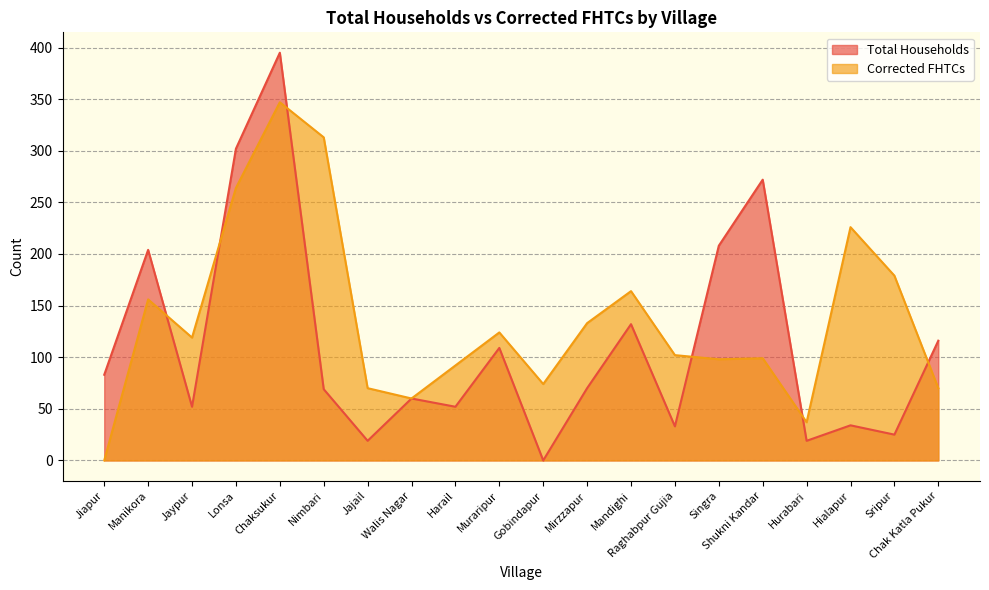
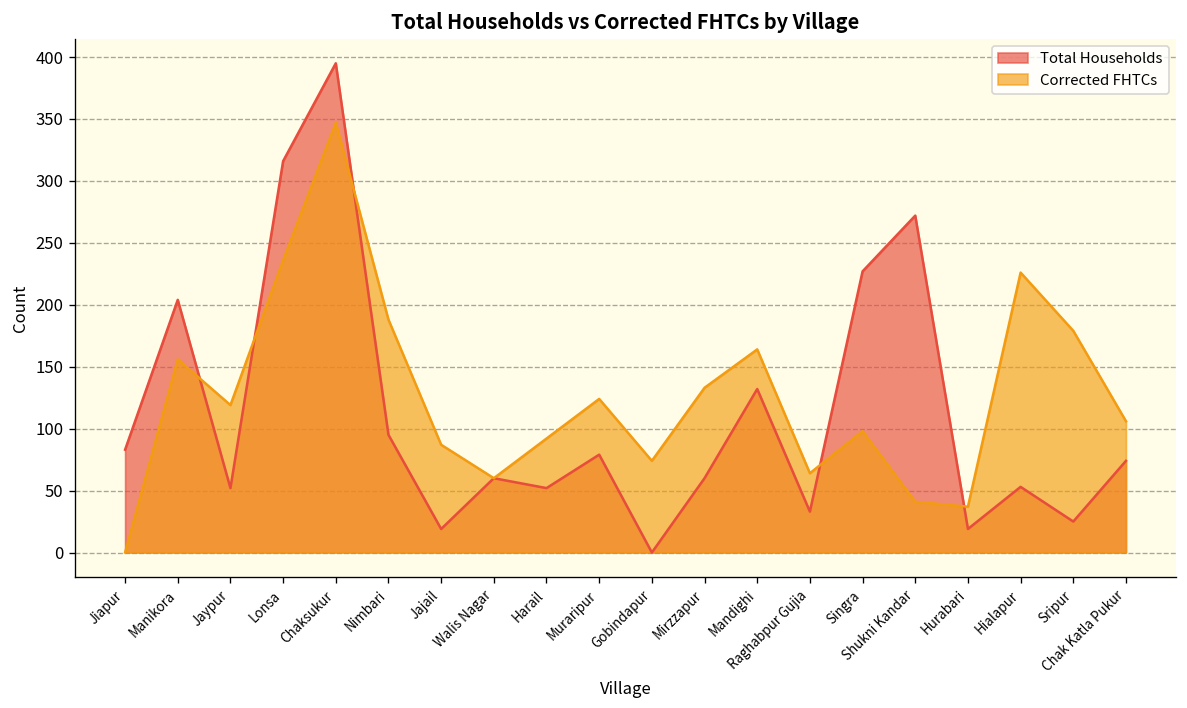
Total Households, Lonsa: 302 -> 316
Corrected FHTCs, Lonsa: 264 -> 236
Total Households, Nimbari: 69 -> 95
Corrected FHTCs, Nimbari: 313 -> 188
Corrected FHTCs, Jajail: 70 -> 87
Total Households, Muraripur: 109 -> 79
Total Households, Mirzzapur: 70 -> 60
Corrected FHTCs, Raghabpur Gujia: 102 -> 64
Total Households, Singra: 208 -> 227
Corrected FHTCs, Shukni Kandar: 99 -> 41
Total Households, Hialapur: 34 -> 53
Total Households, Chak Katla Pukur: 116 -> 74
Corrected FHTCs, Chak Katla Pukur: 70 -> 106
